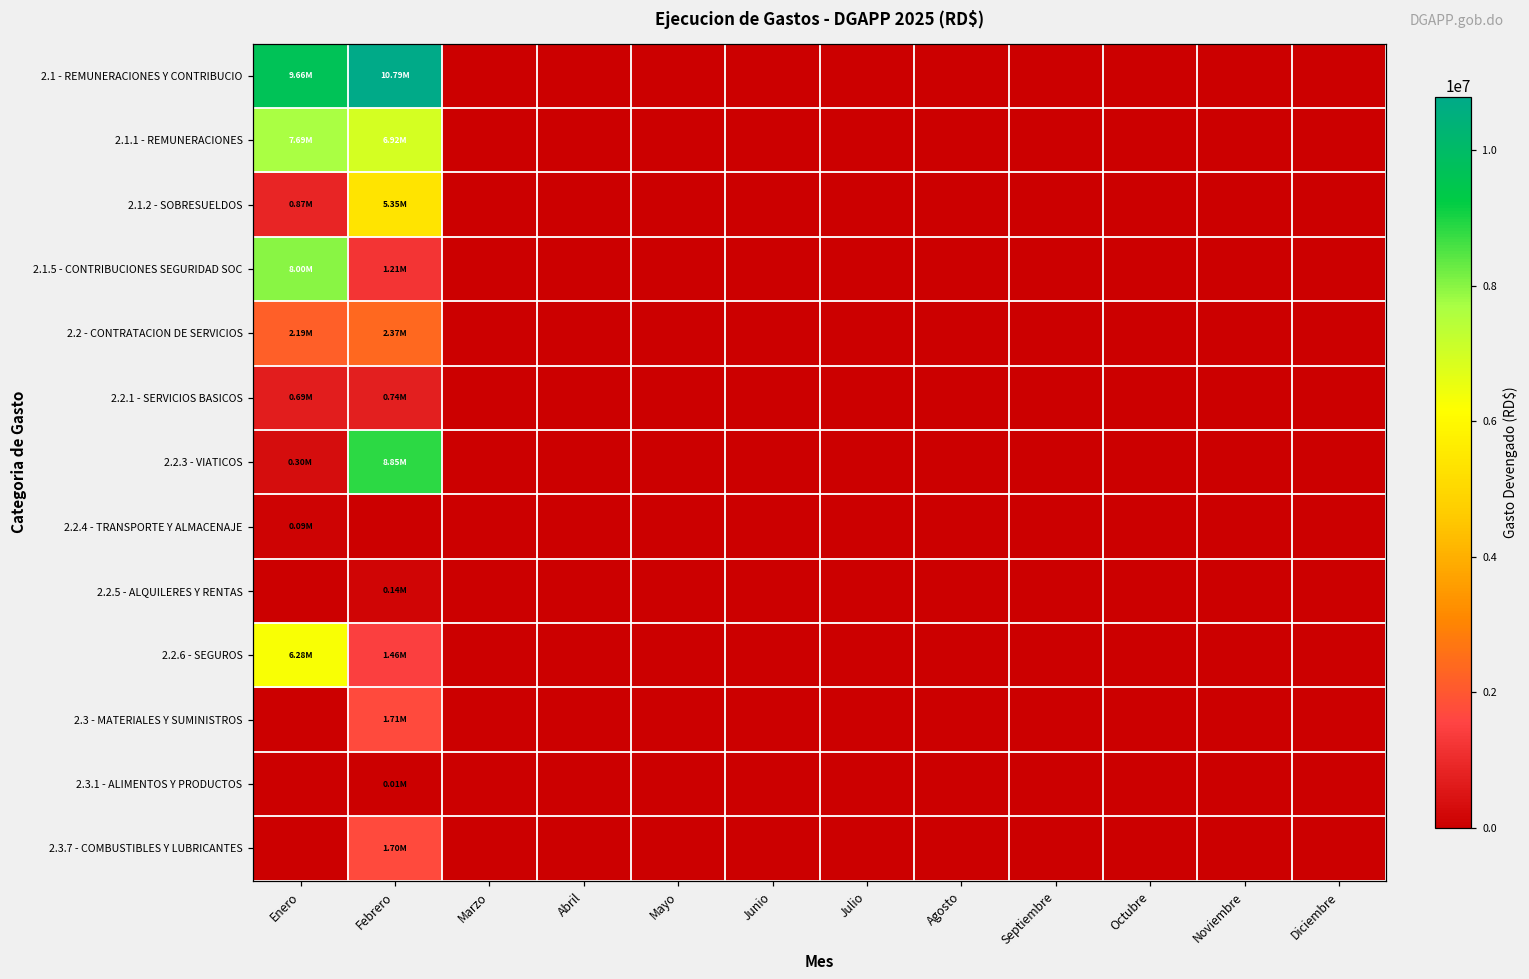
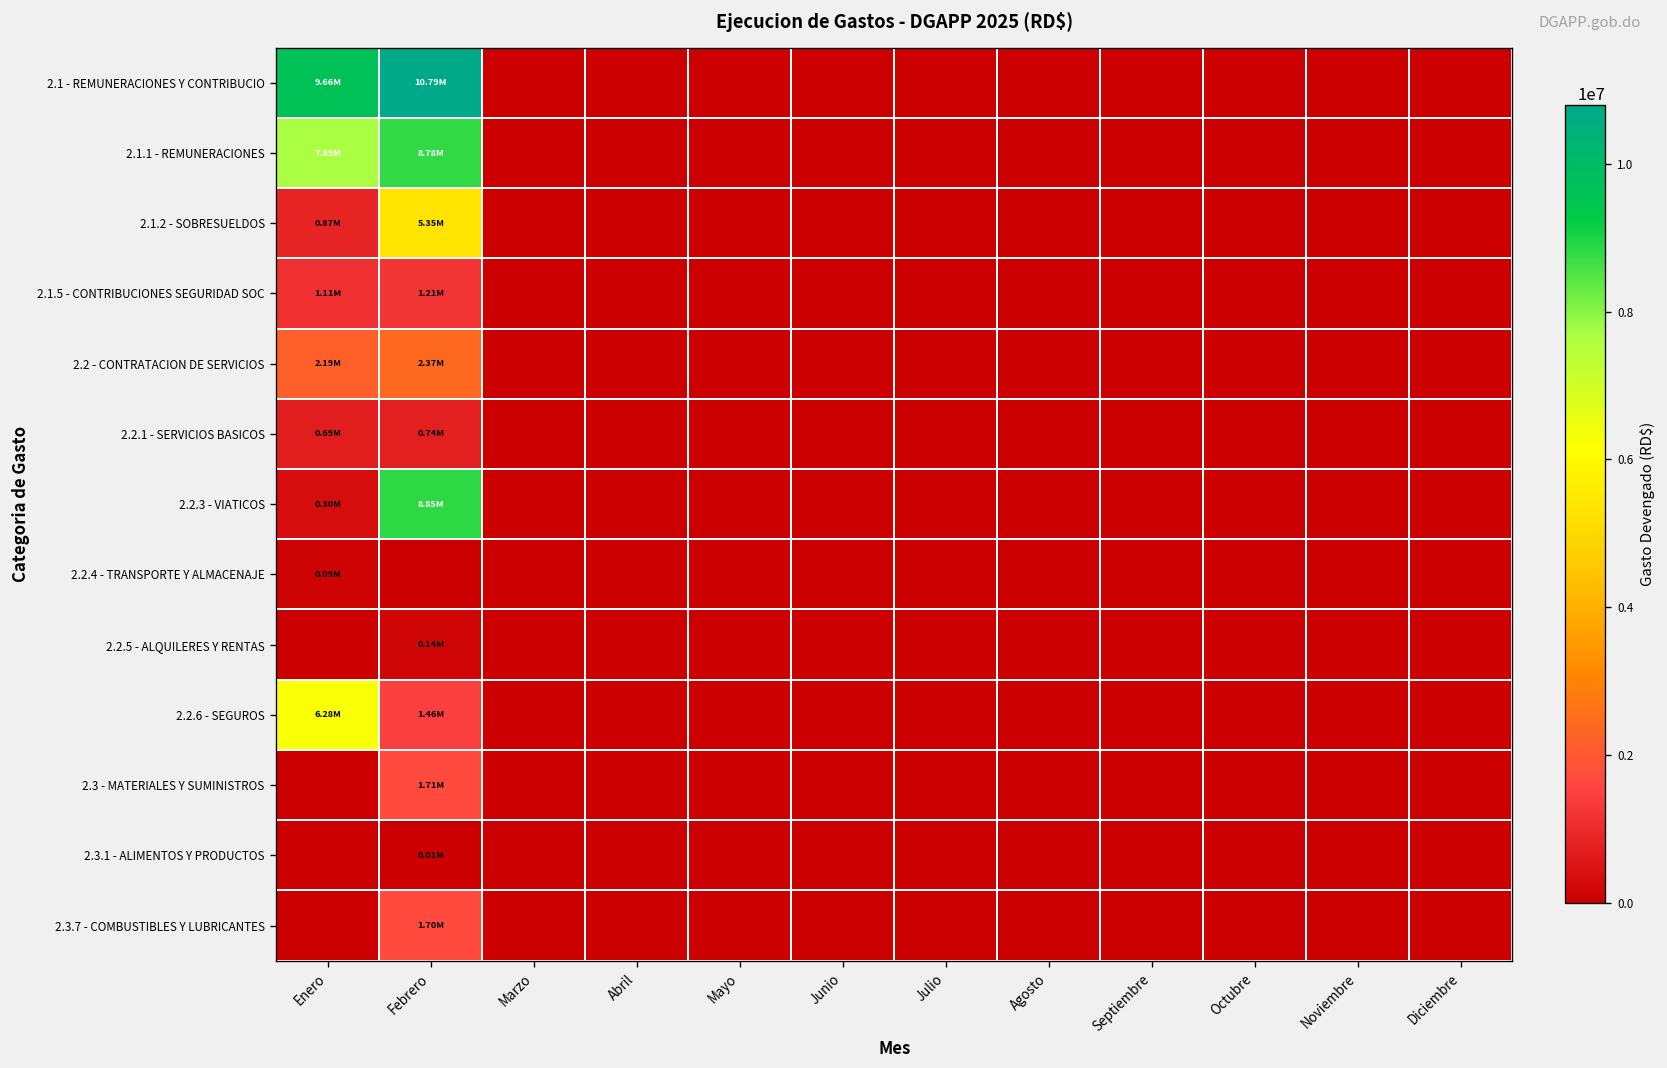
2.1.1 - REMUNERACIONES, Febrero: 6.92M -> 8.78M
2.1.5 - CONTRIBUCIONES SEGURIDAD SOC, Enero: 8.00M -> 1.11M
